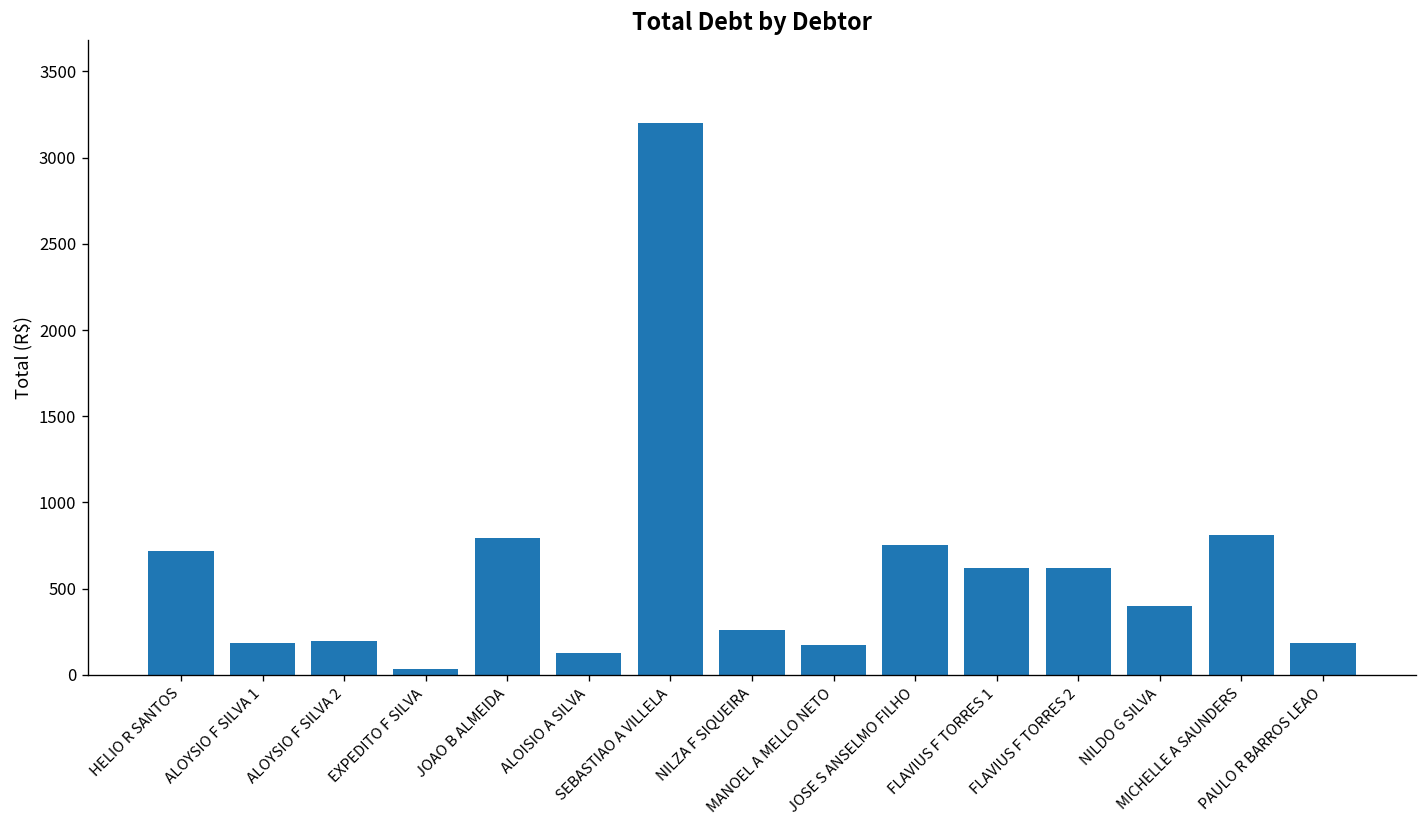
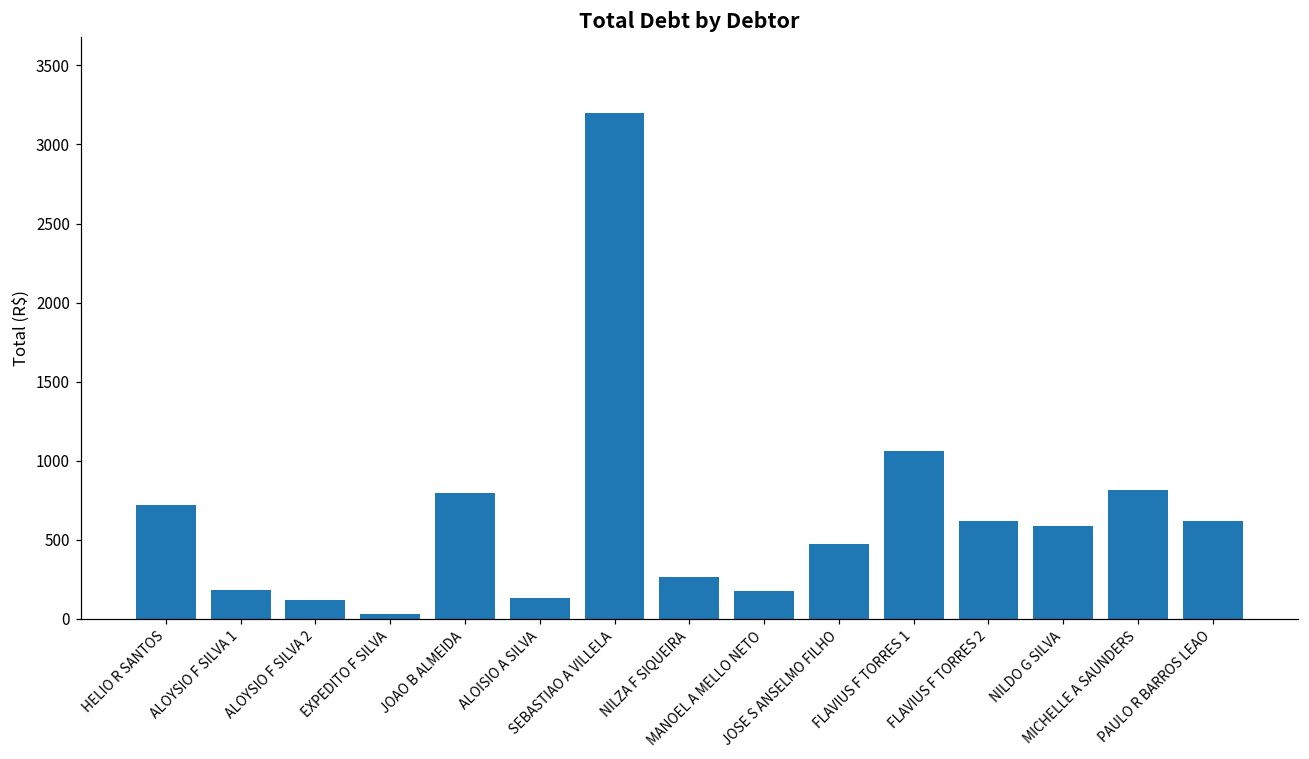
ALOYSIO F SILVA 2: 200 -> 120
JOSE S ANSELMO FILHO: 750 -> 470
FLAVIUS F TORRES 1: 620 -> 1060
NILDO G SILVA: 400 -> 580
PAULO R BARROS LEAO: 180 -> 620
